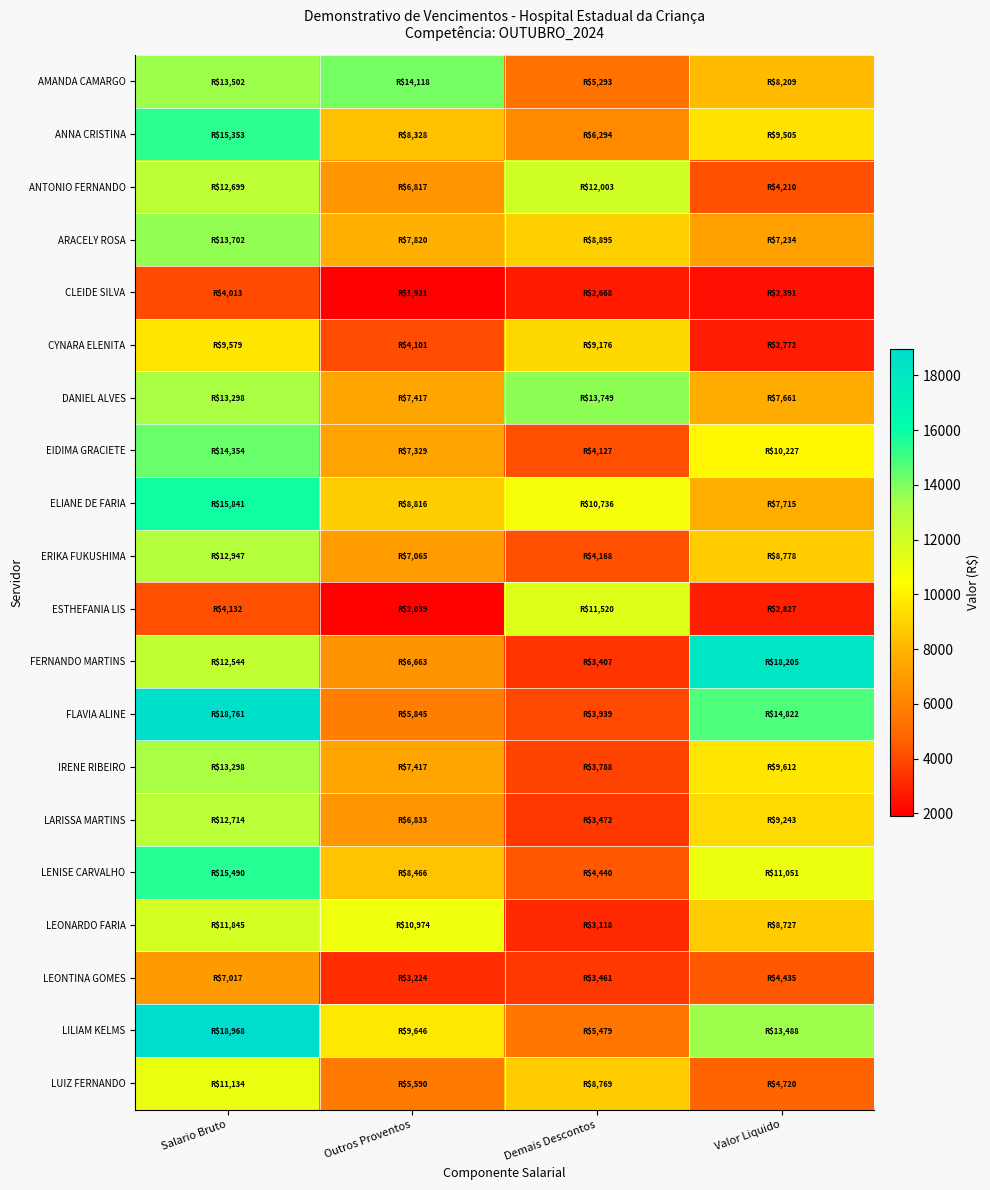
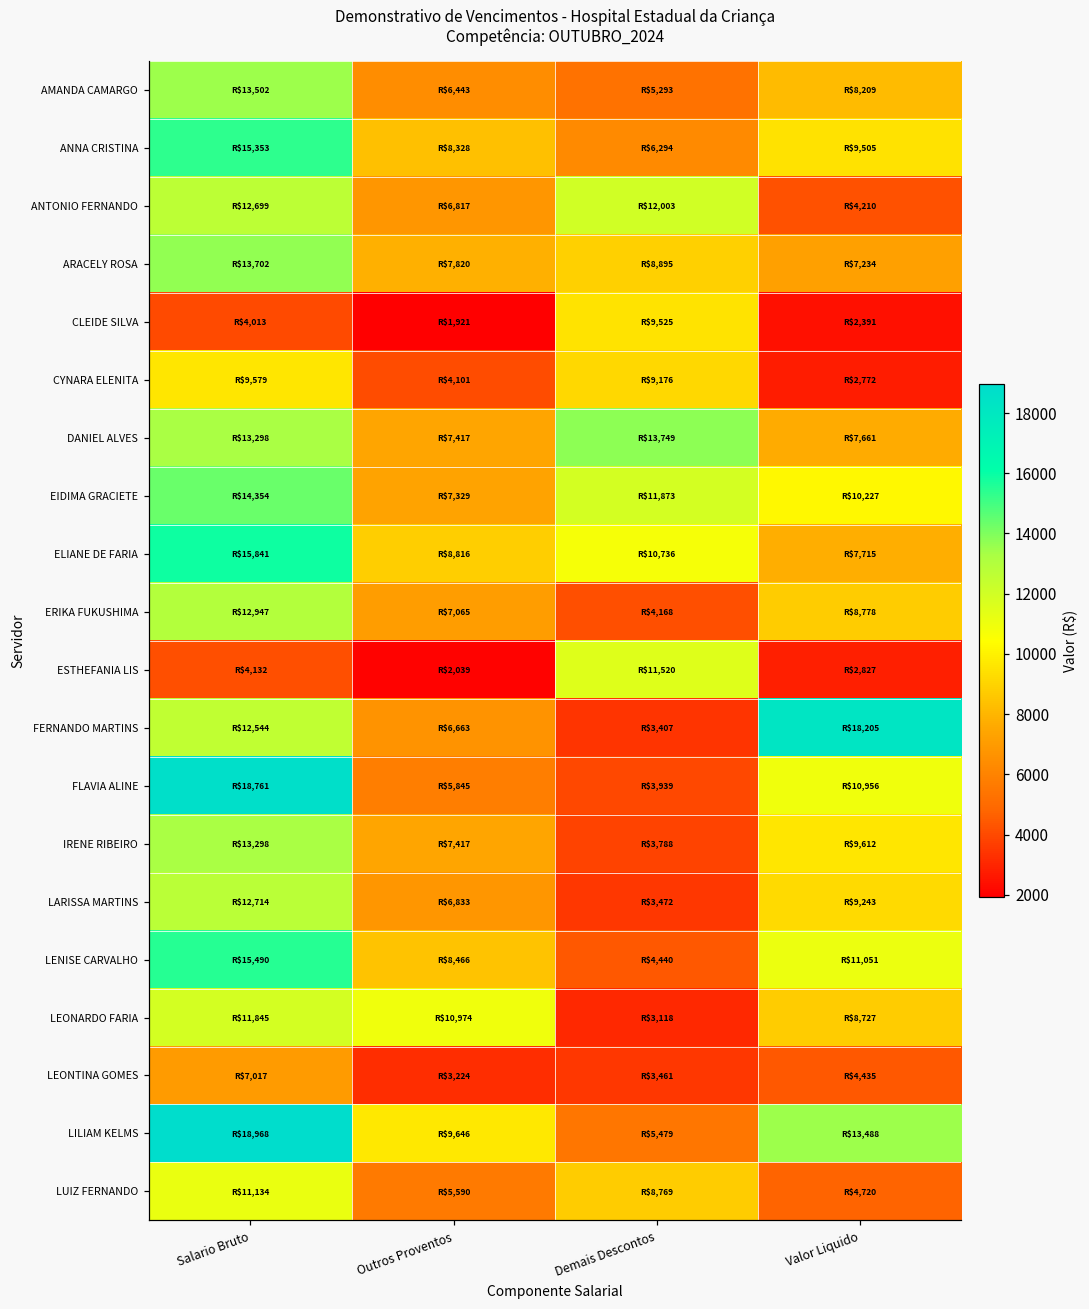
AMANDA CAMARGO, Outros Proventos: $14,118 -> $6,443
CLEIDE SILVA, Demais Descontos: $2,668 -> $9,525
EIDIMA GRACIETE, Demais Descontos: $4,127 -> $11,873
FLAVIA ALINE, Valor Liquido: $14,822 -> $10,956
